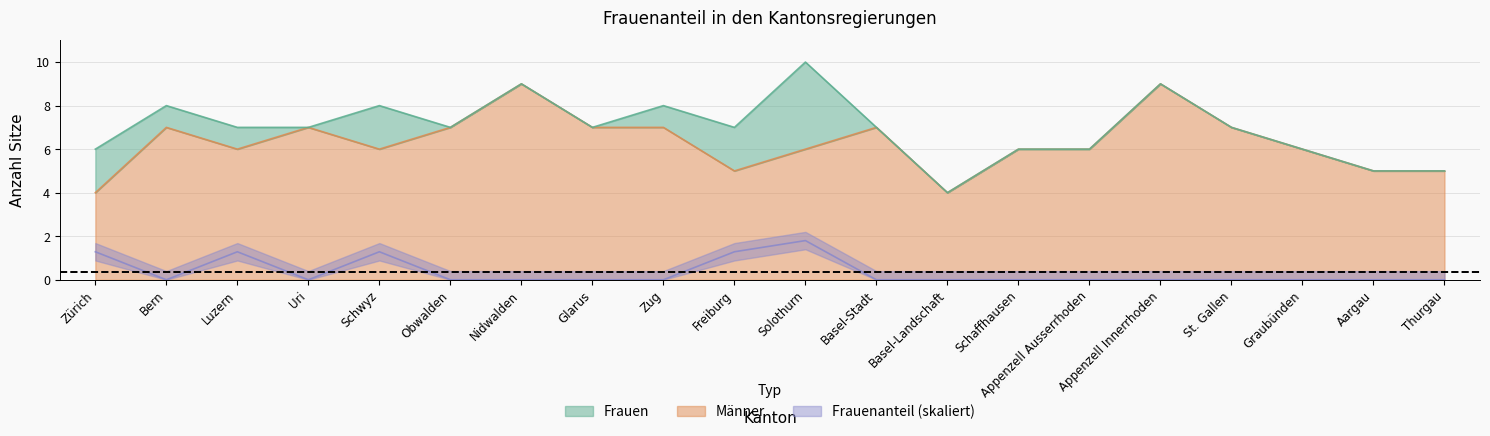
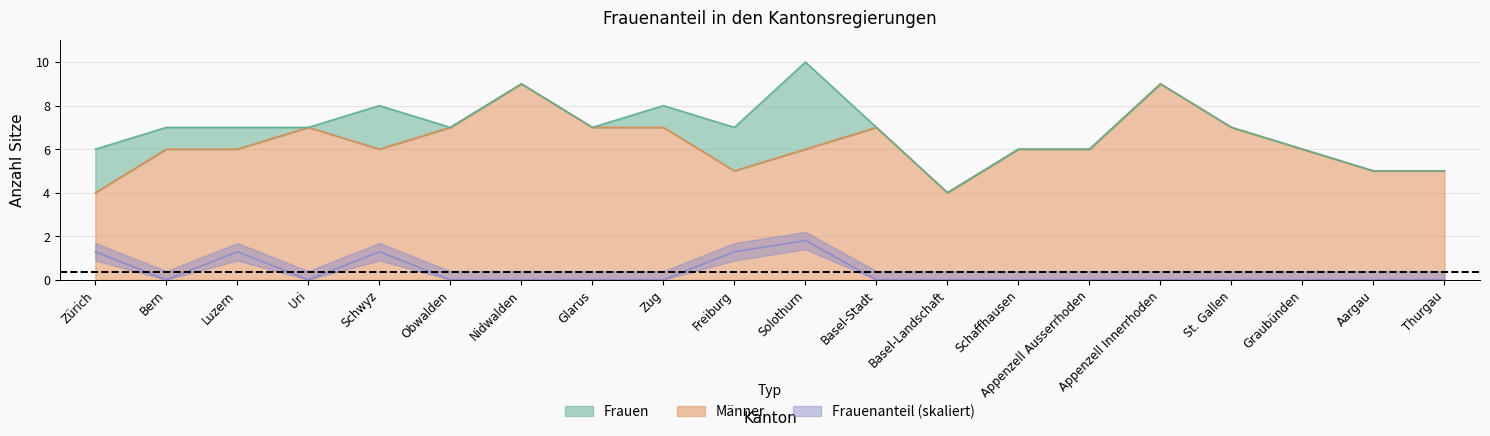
Männer, Bern: 7 -> 6
